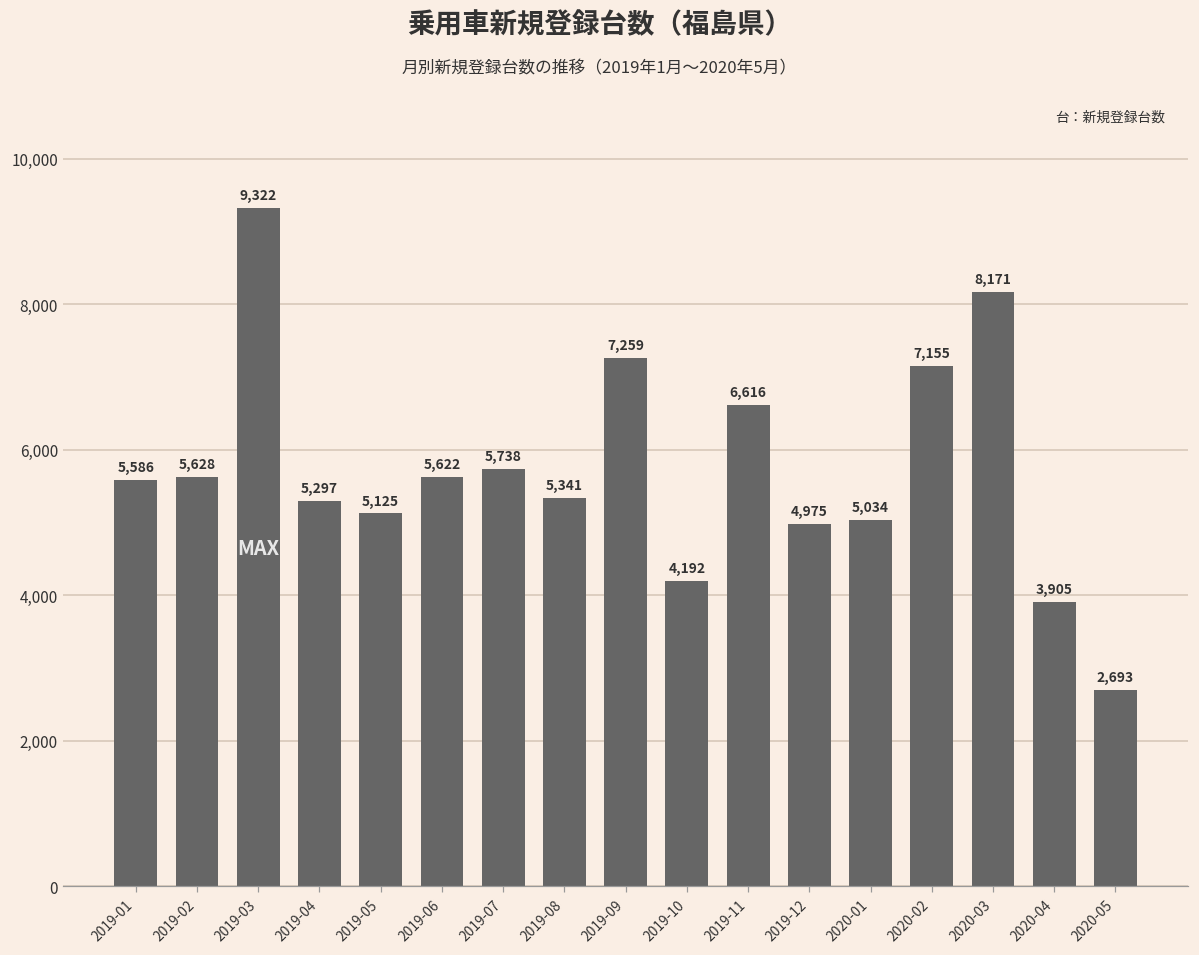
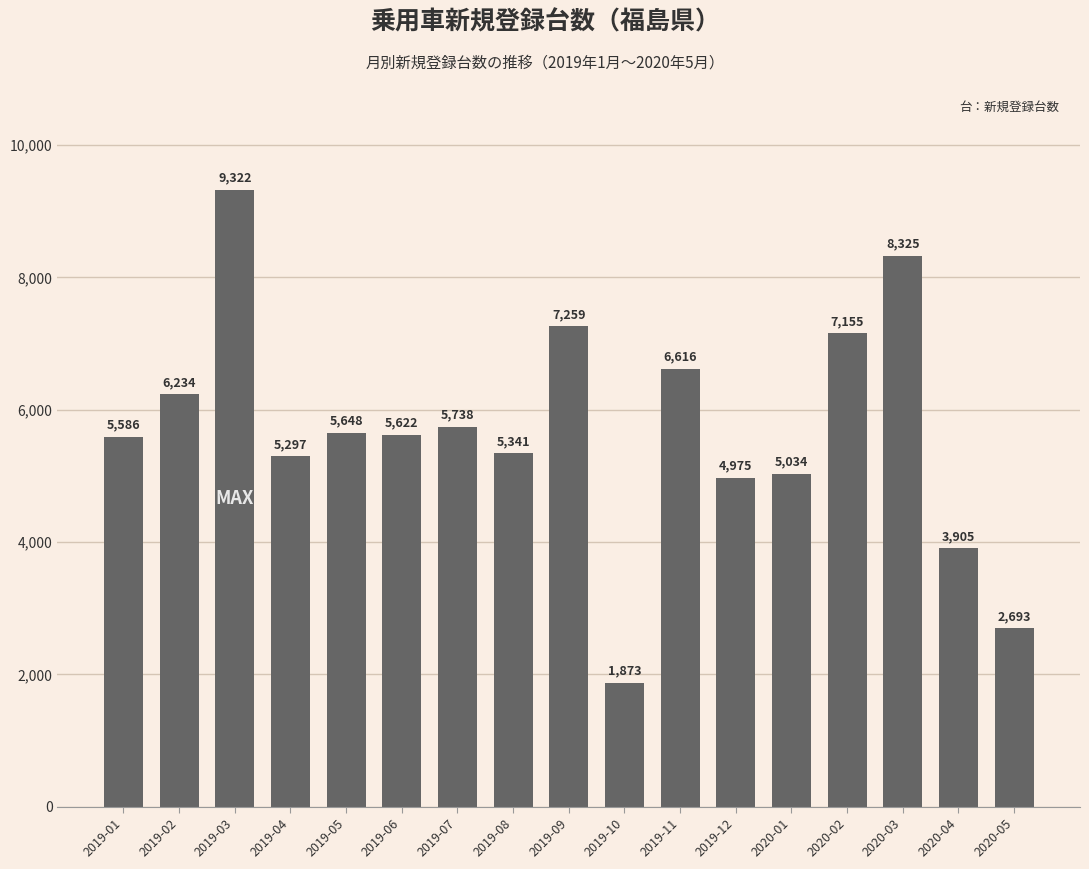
2019-02: 5,628 -> 6,234
2019-05: 5,125 -> 5,648
2019-10: 4,192 -> 1,873
2020-03: 8,171 -> 8,325
